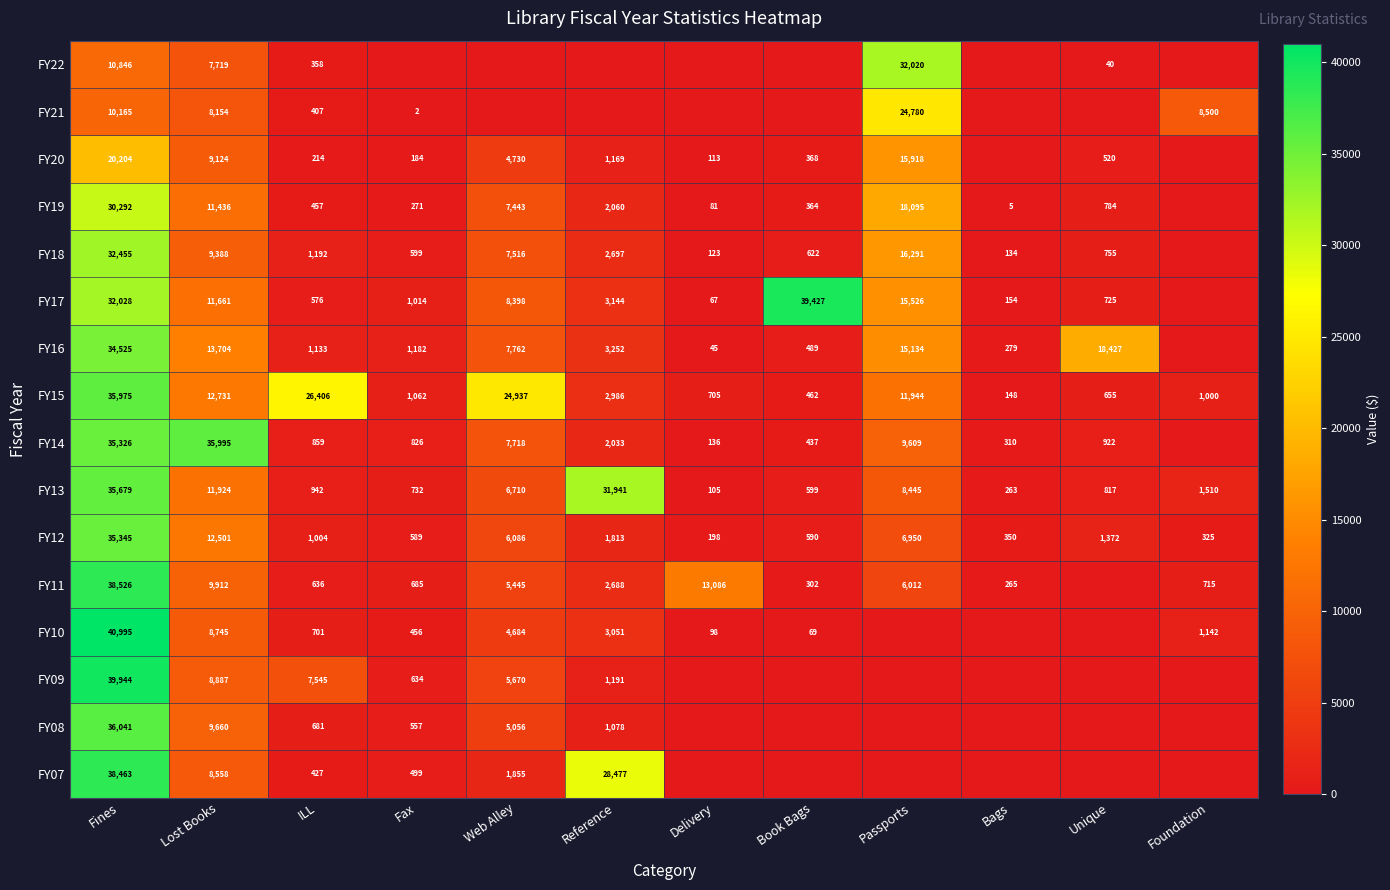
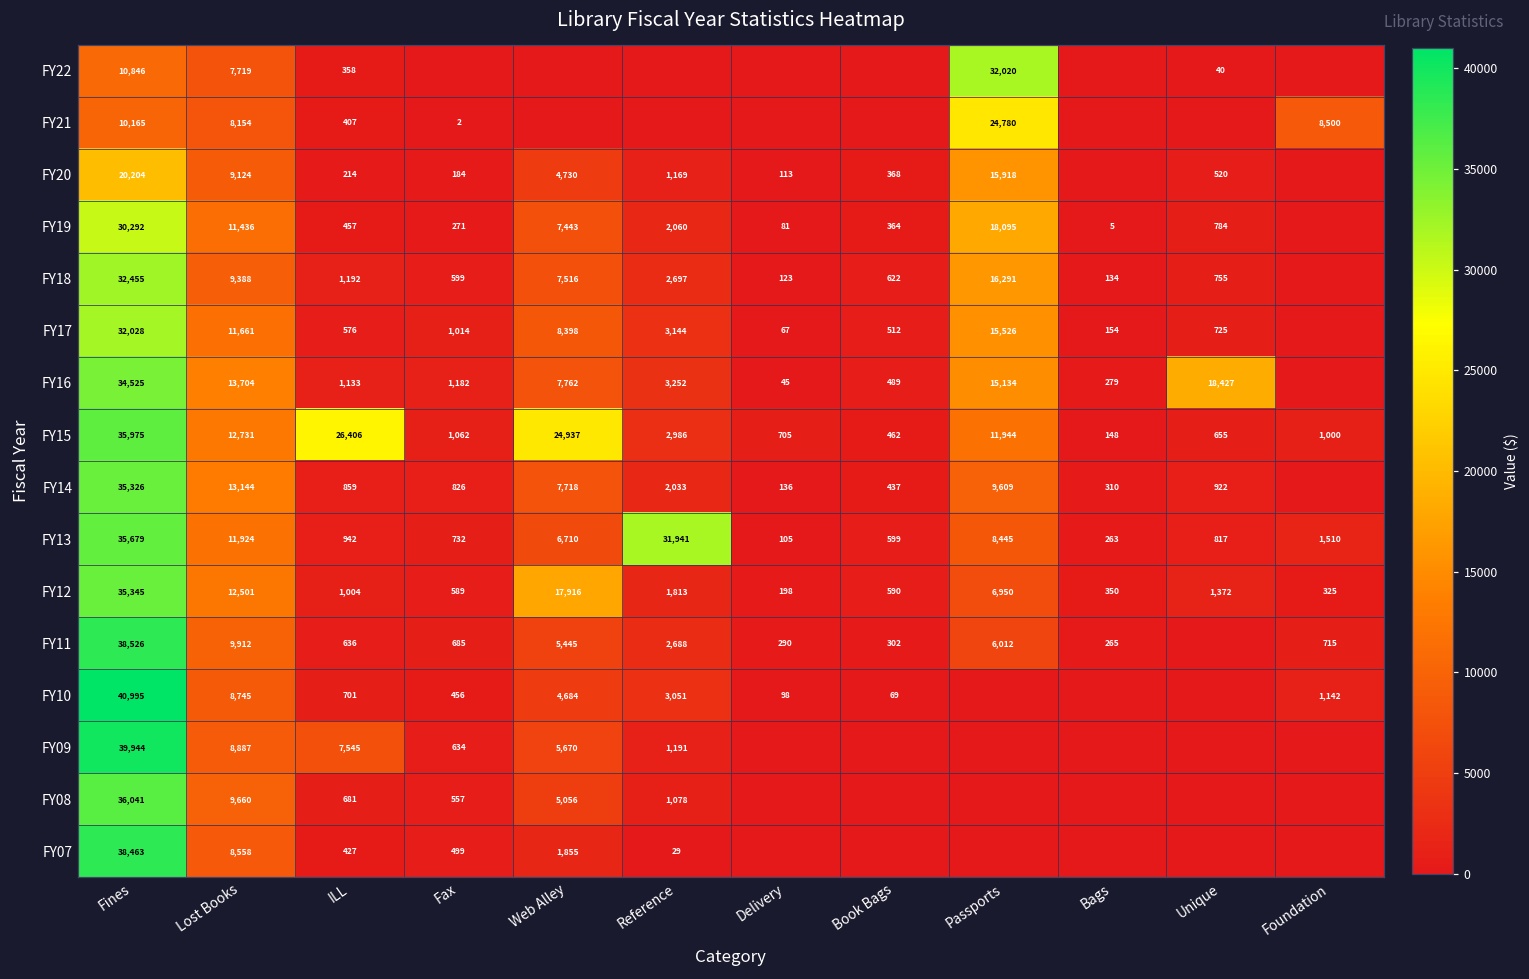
FY17, Book Bags: 39,427 -> 512
FY14, Lost Books: 35,995 -> 13,144
FY12, Web Alley: 6,086 -> 17,916
FY11, Delivery: 13,086 -> 290
FY07, Reference: 28,477 -> 29
